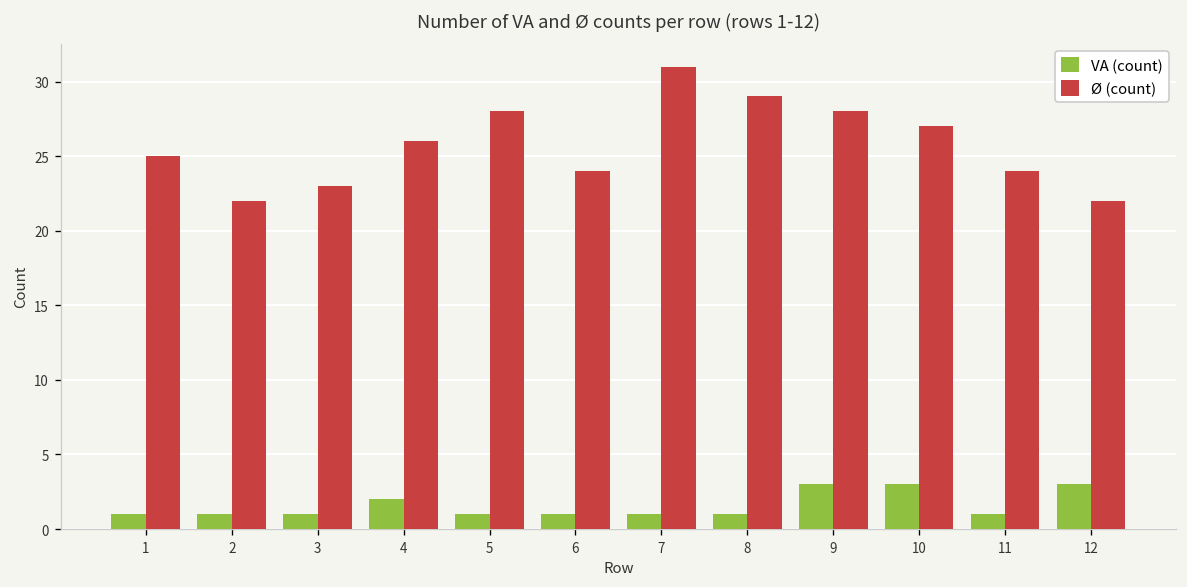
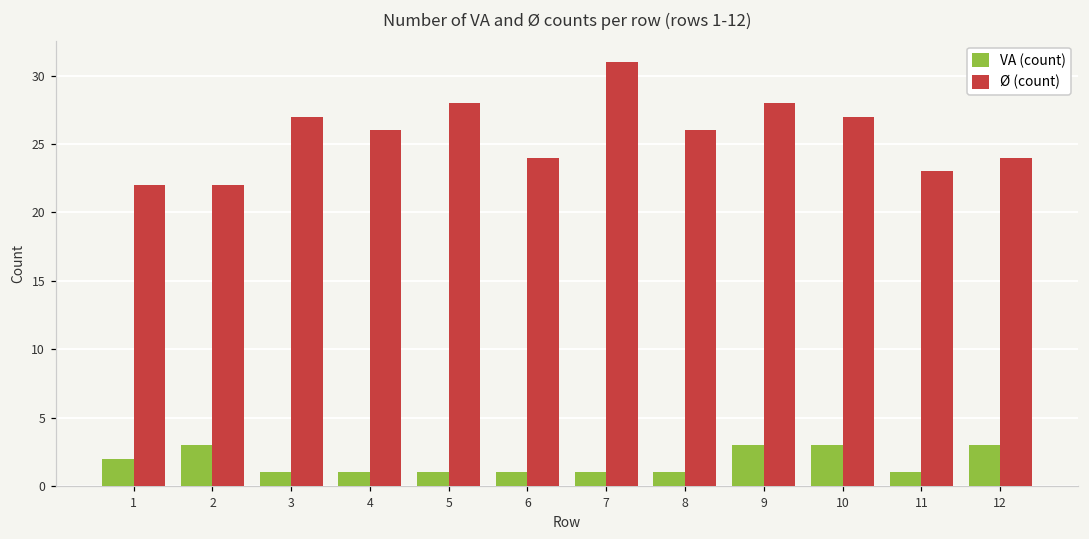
VA (count), 1: 1 -> 2
Ø (count), 1: 25 -> 22
VA (count), 2: 1 -> 3
Ø (count), 3: 23 -> 27
VA (count), 4: 2 -> 1
Ø (count), 8: 29 -> 26
Ø (count), 11: 24 -> 23
Ø (count), 12: 22 -> 24
